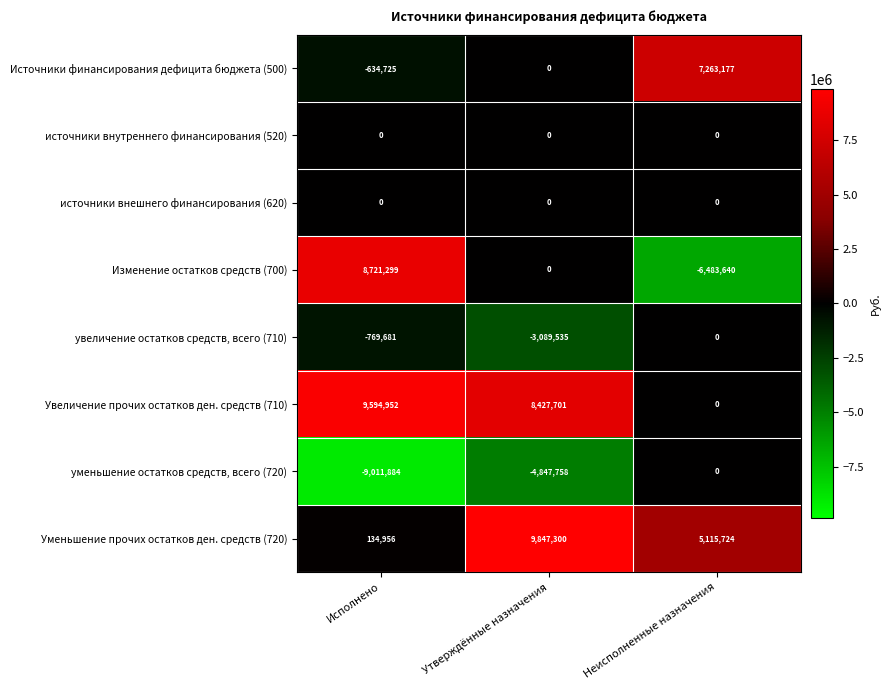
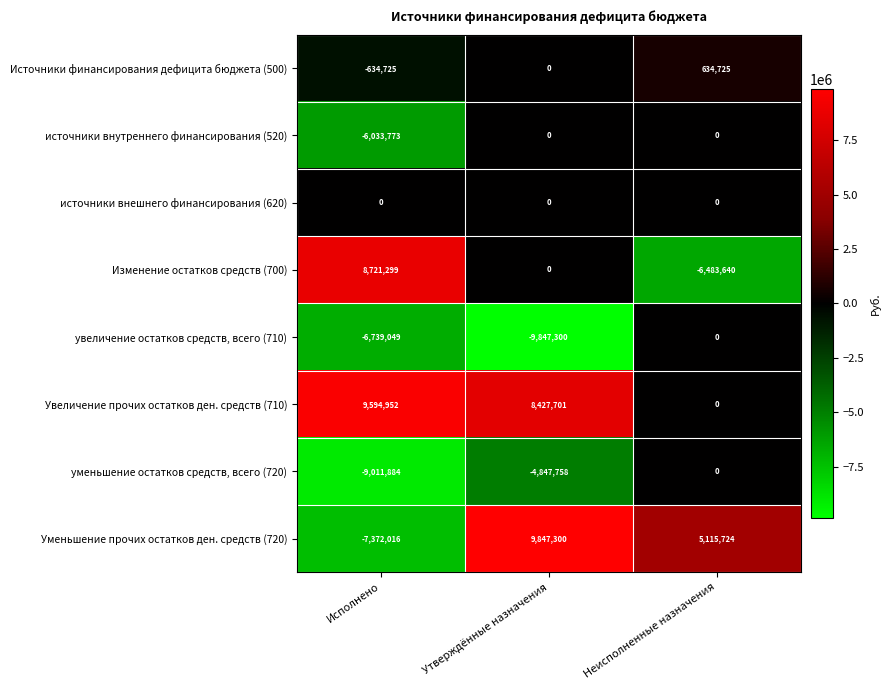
Источники финансирования дефицита бюджета (500), Неисполненные назначения: 7,263,177 -> 634,725
источники внутреннего финансирования (520), Исполнено: 0 -> -6,033,773
увеличение остатков средств, всего (710), Исполнено: -769,681 -> -6,739,049
увеличение остатков средств, всего (710), Утверждённые назначения: -3,089,535 -> -9,847,300
Уменьшение прочих остатков ден. средств (720), Исполнено: 134,956 -> -7,372,016
